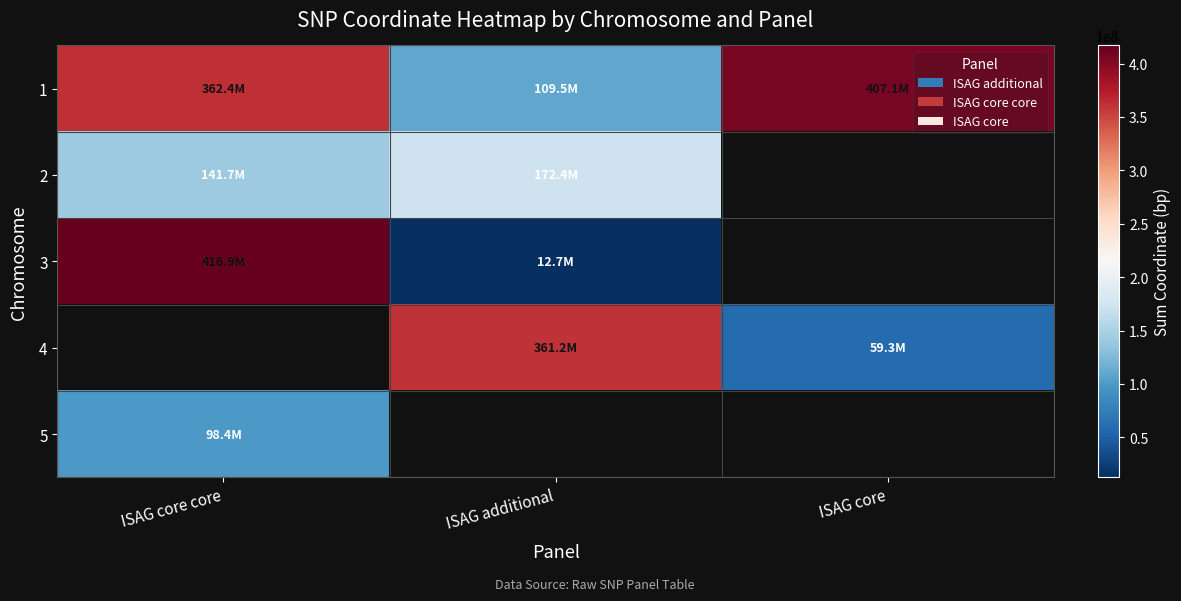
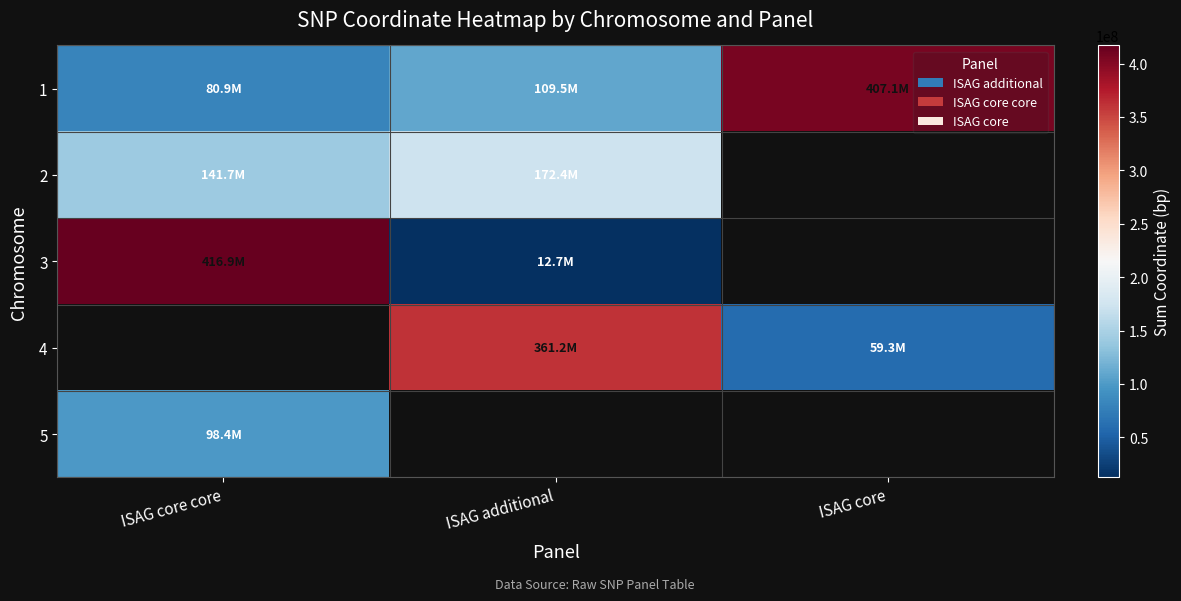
1, ISAG core core: 362.4M -> 80.9M
